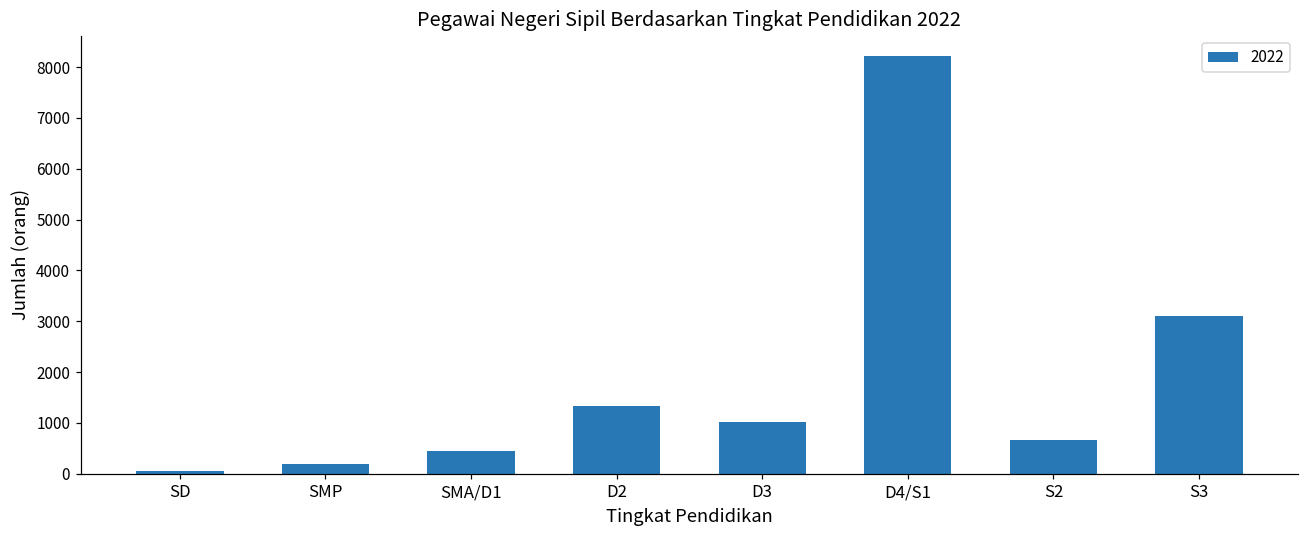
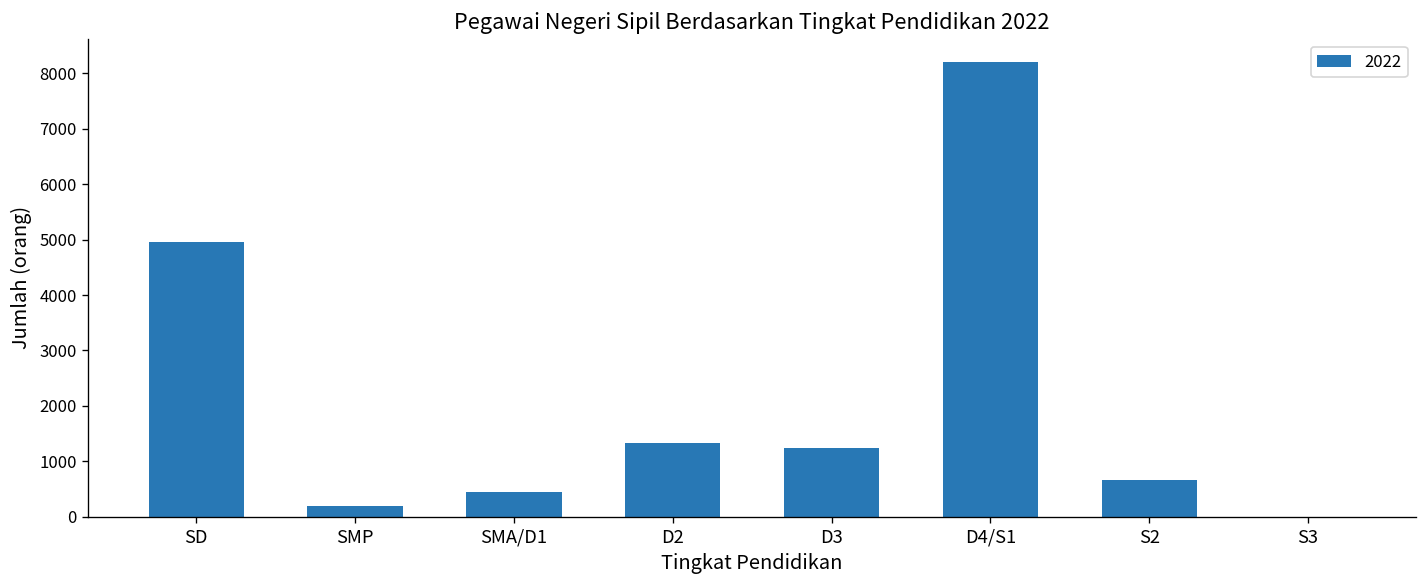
SD: 100 -> 5000
D3: 1000 -> 1200
S3: 3100 -> 0
